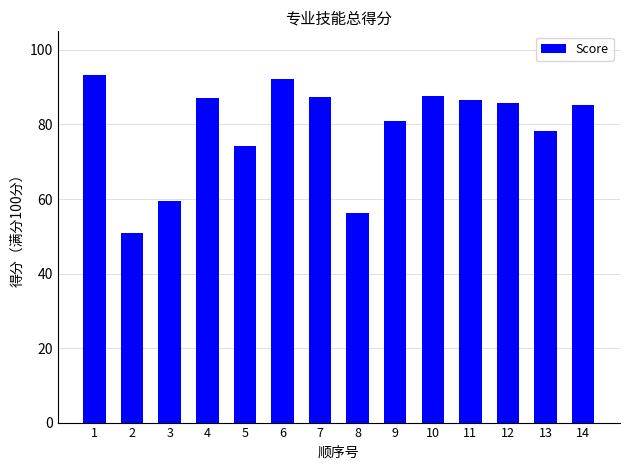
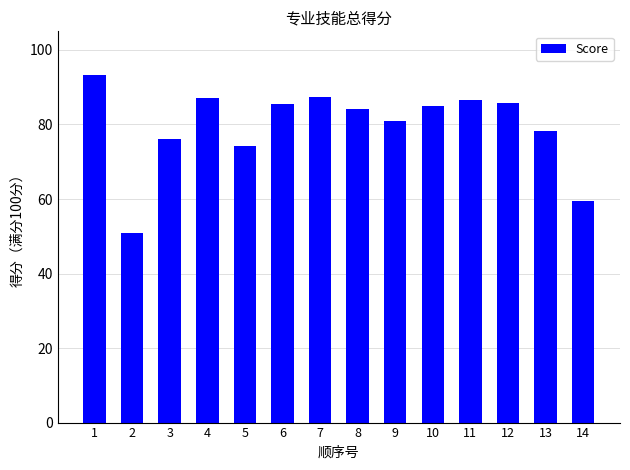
3: 59 -> 76
6: 92 -> 86
8: 56 -> 84
10: 88 -> 85
14: 85 -> 60
